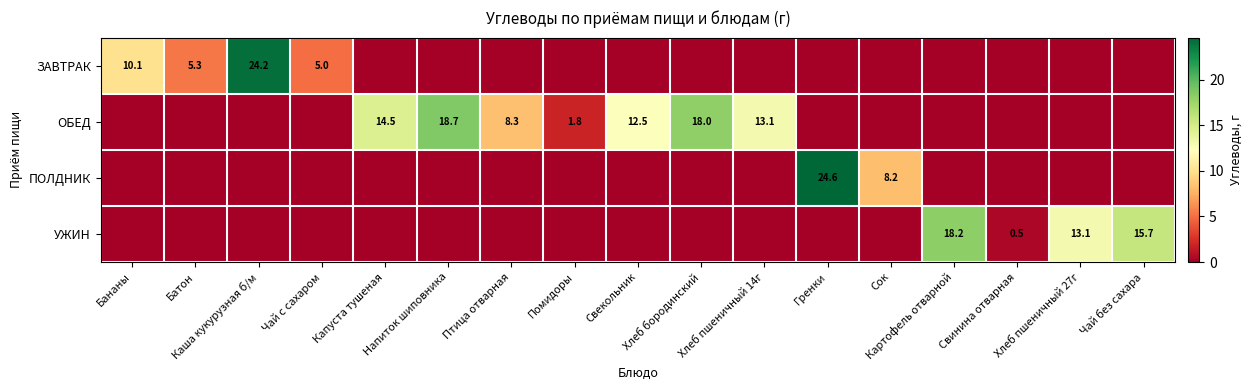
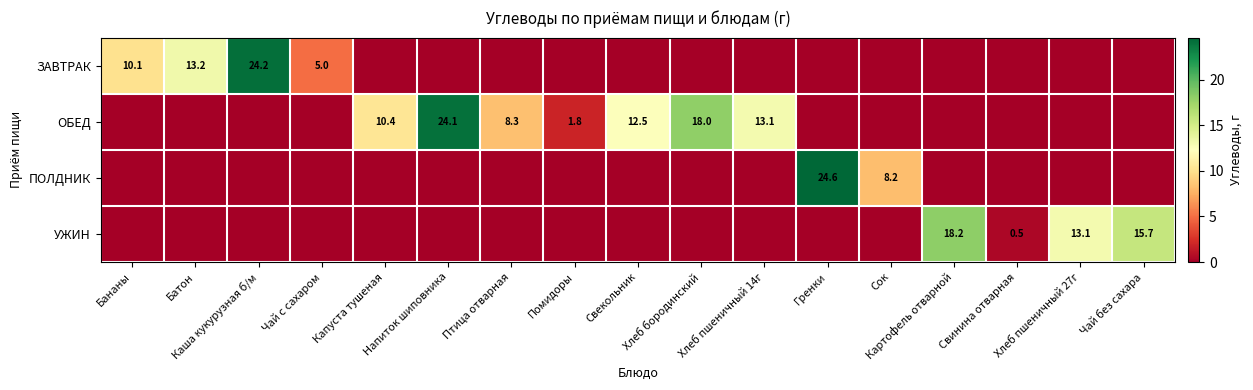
ЗАВТРАК, Батон: 5.3 -> 13.2
ОБЕД, Капуста тушеная: 14.5 -> 10.4
ОБЕД, Напиток шиповника: 18.7 -> 24.1
